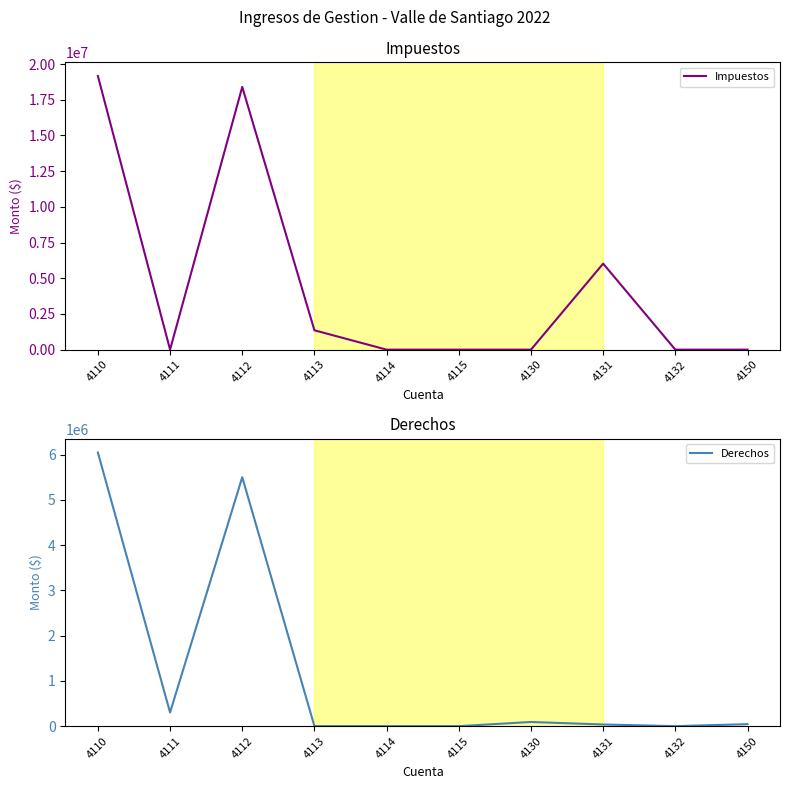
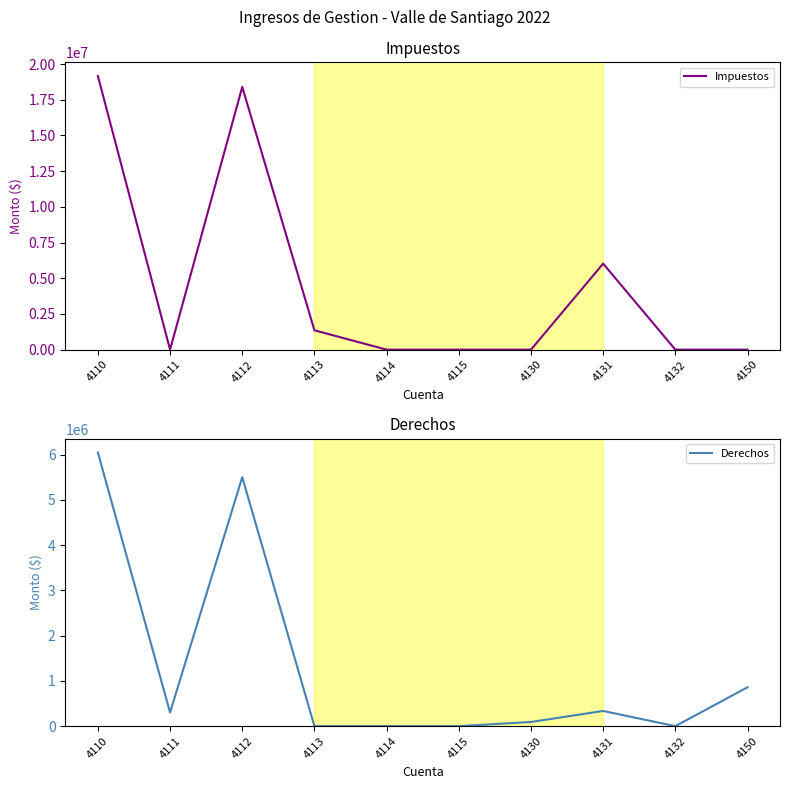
Derechos, 4131: 0 -> 300000
Derechos, 4150: 0 -> 900000
